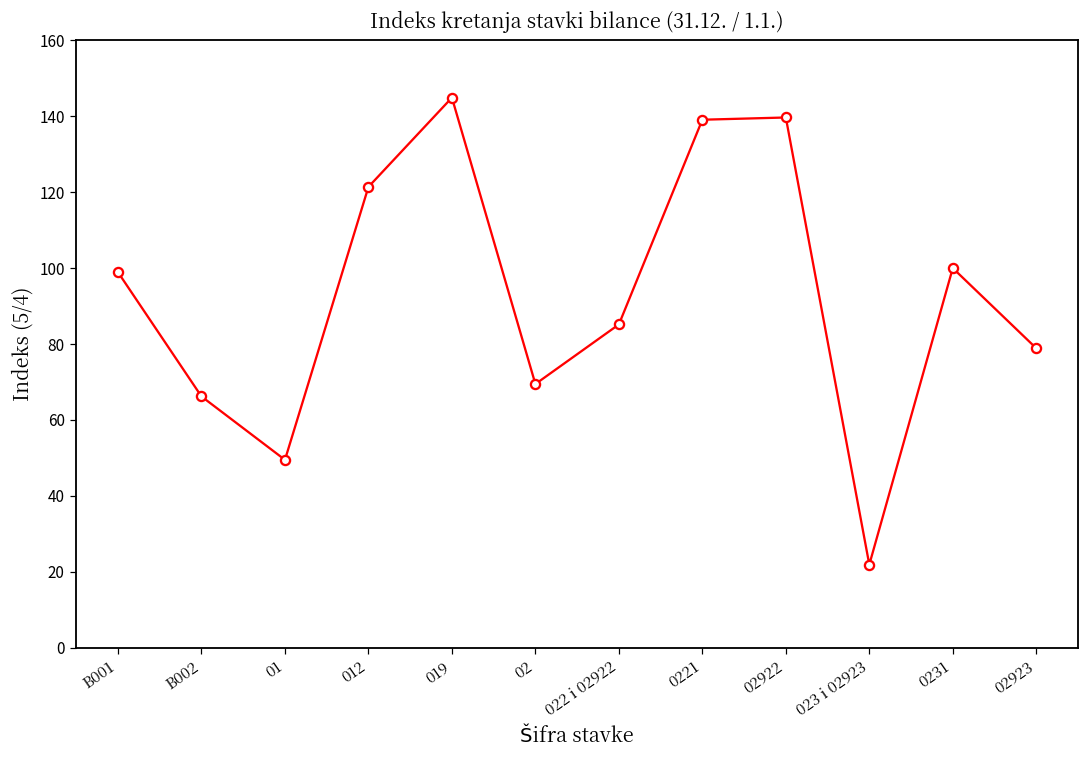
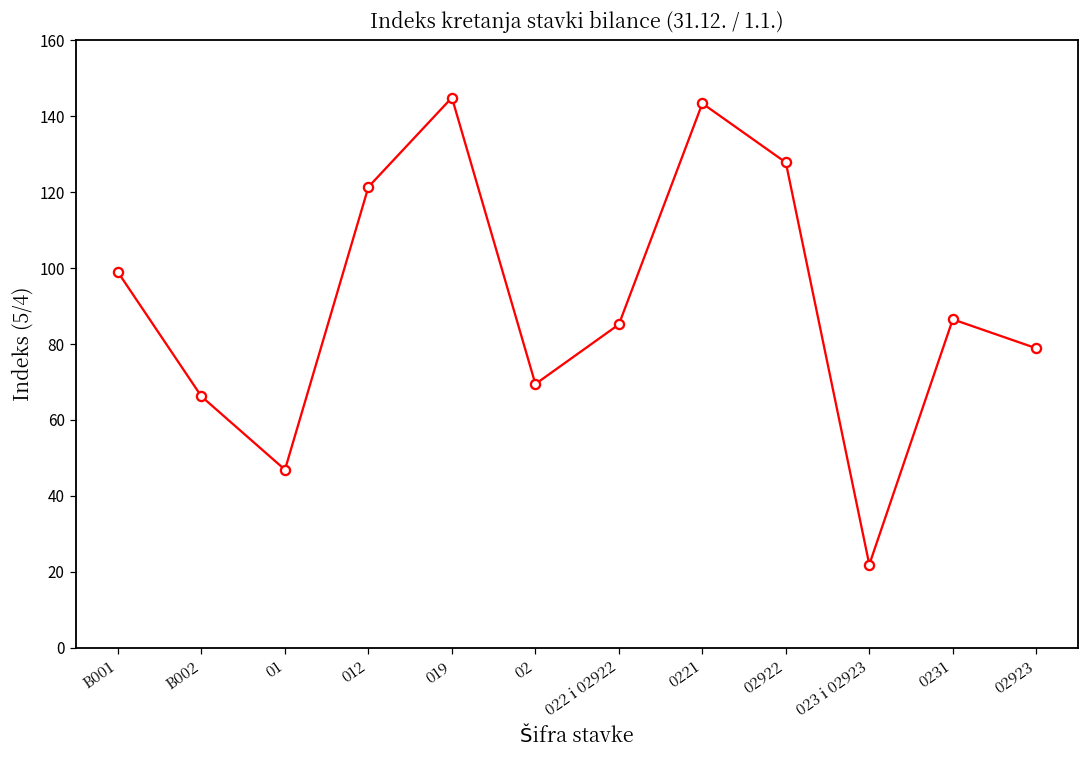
01: 49 -> 47
0221: 139 -> 143
02922: 140 -> 128
0231: 100 -> 87
